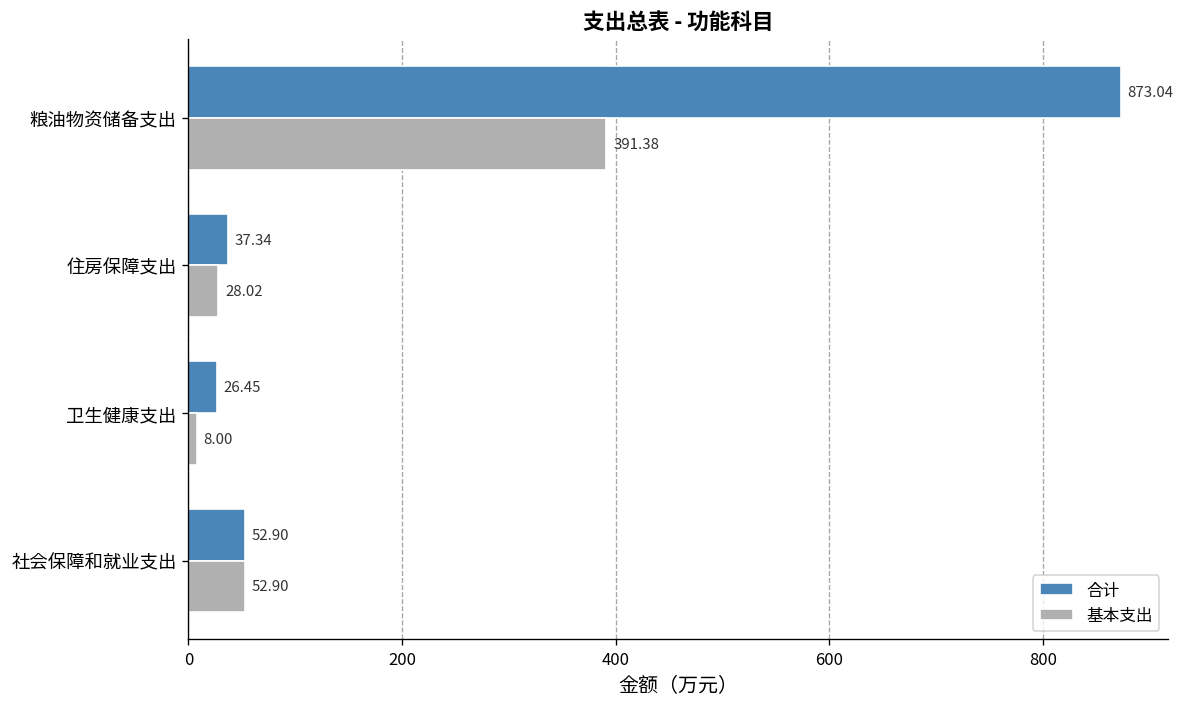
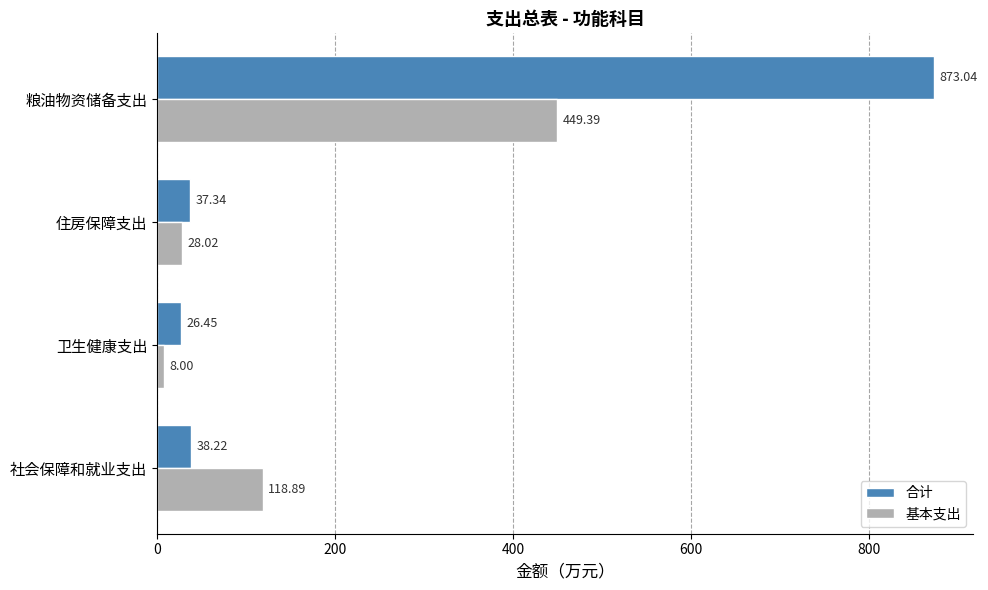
基本支出, 粮油物资储备支出: 391.38 -> 449.39
合计, 社会保障和就业支出: 52.90 -> 38.22
基本支出, 社会保障和就业支出: 52.90 -> 118.89
